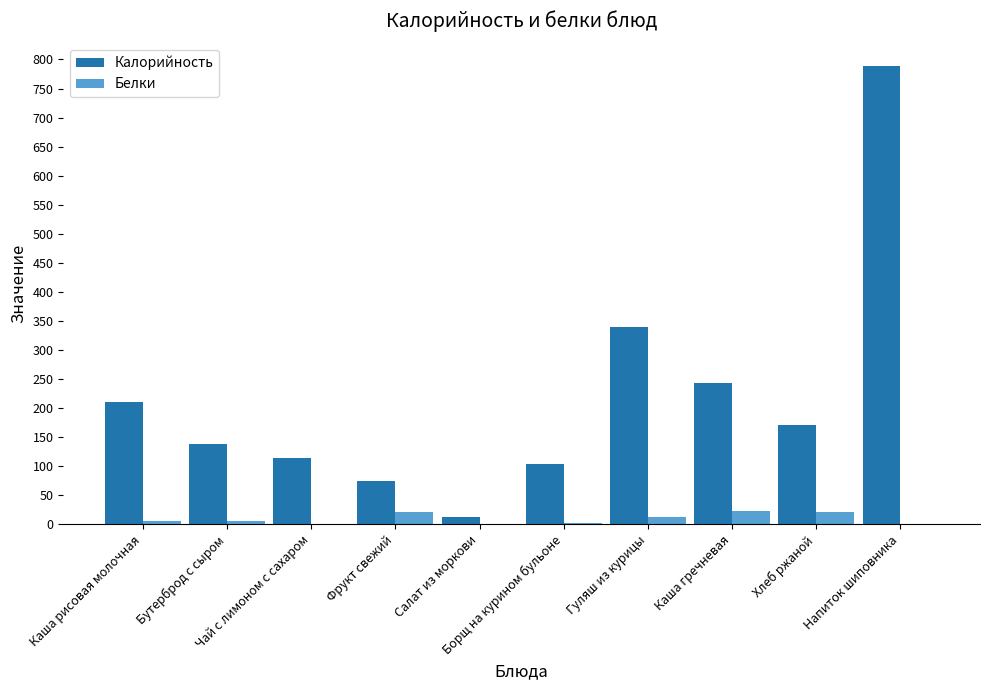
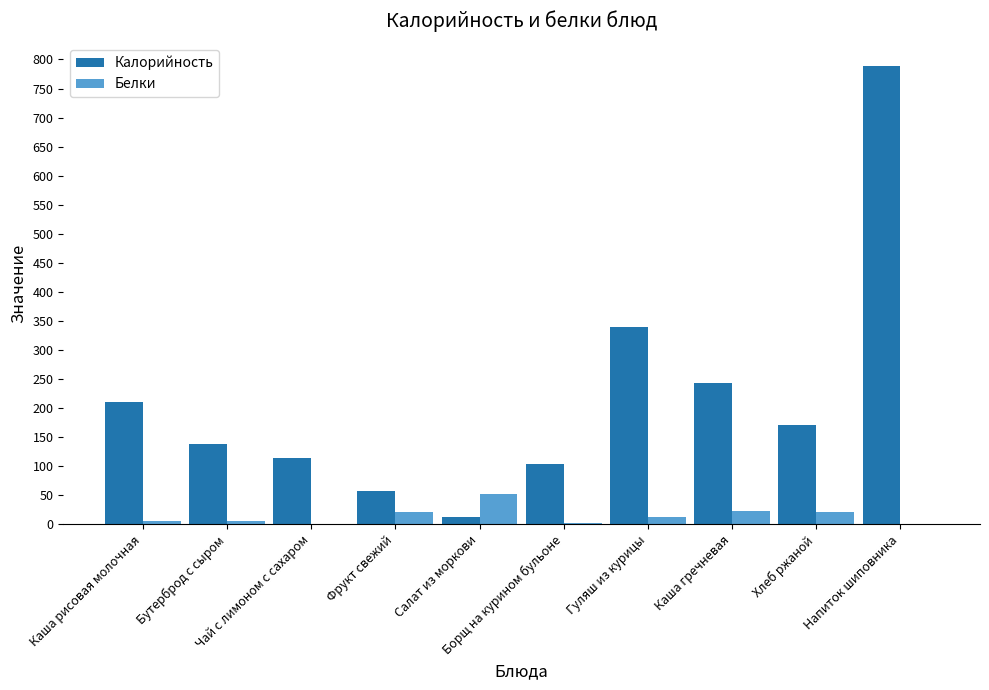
Калорийность, Фрукт свежий: 80 -> 60
Белки, Салат из моркови: 0 -> 50
